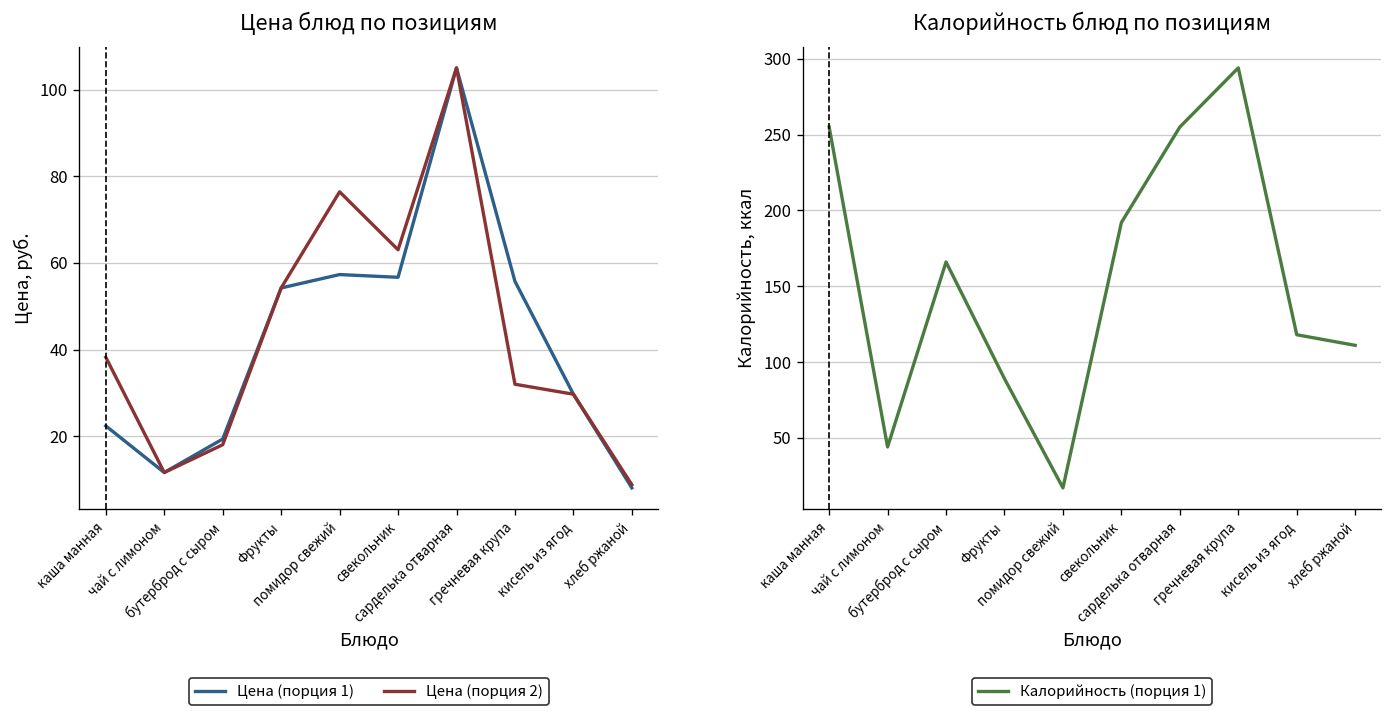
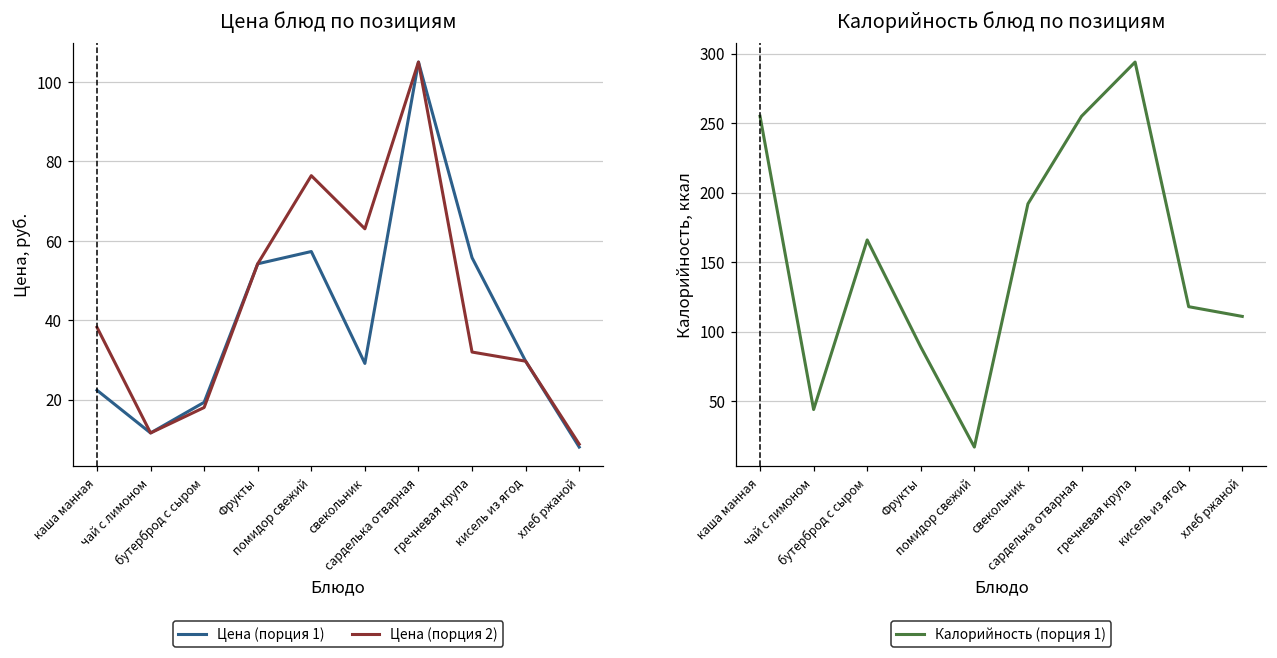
Цена блюд по позициям, Цена (порция 1), свекольник: 57 -> 29
